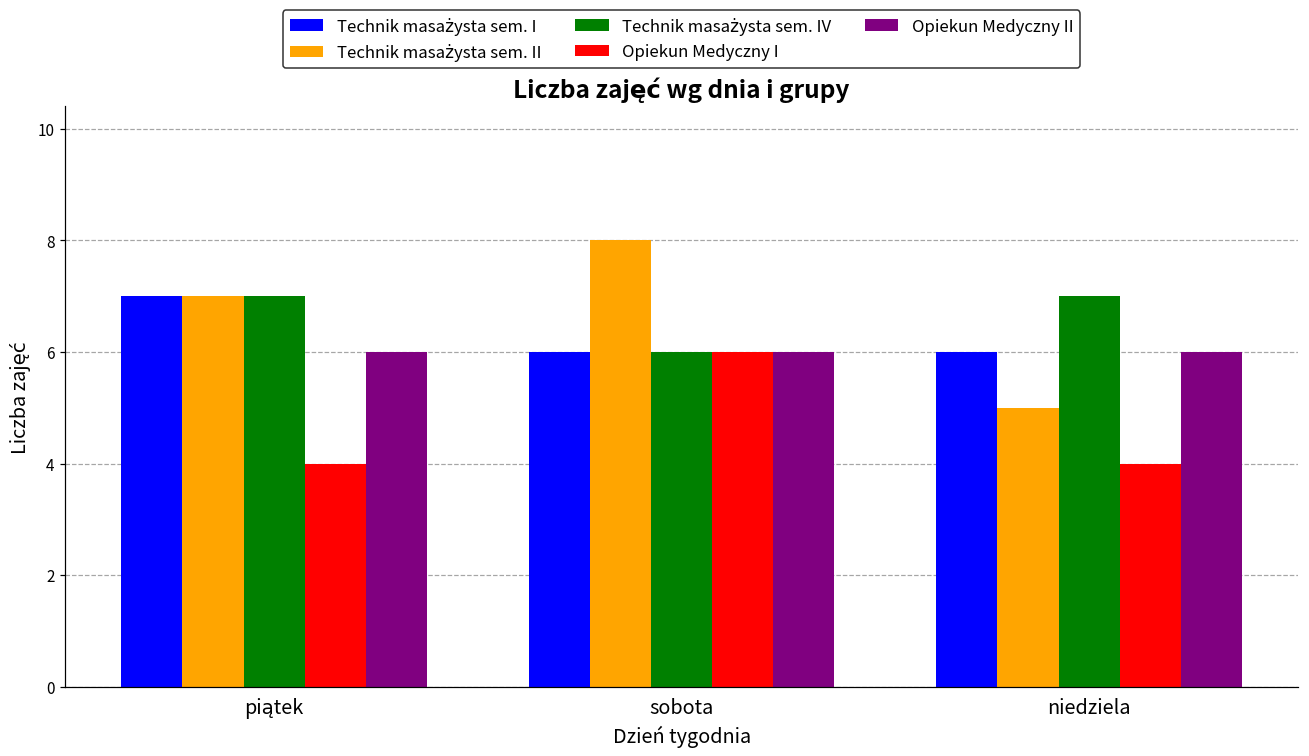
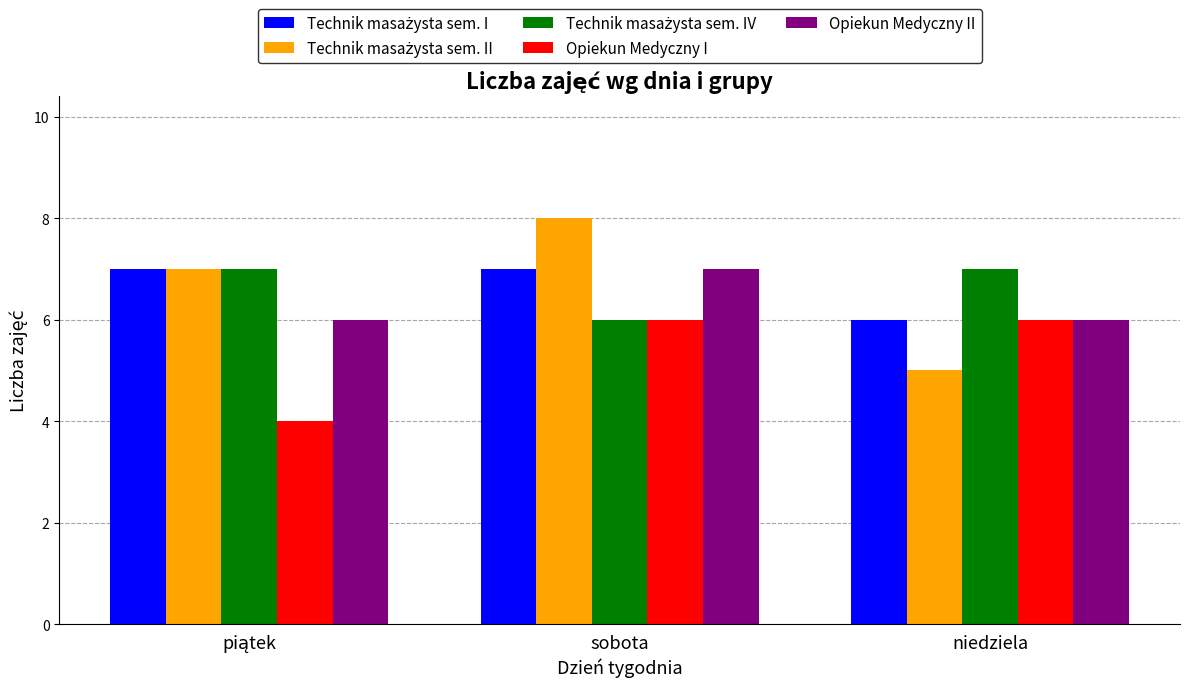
Technik masażysta sem. I, sobota: 6 -> 7
Opiekun Medyczny II, sobota: 6 -> 7
Opiekun Medyczny I, niedziela: 4 -> 6
